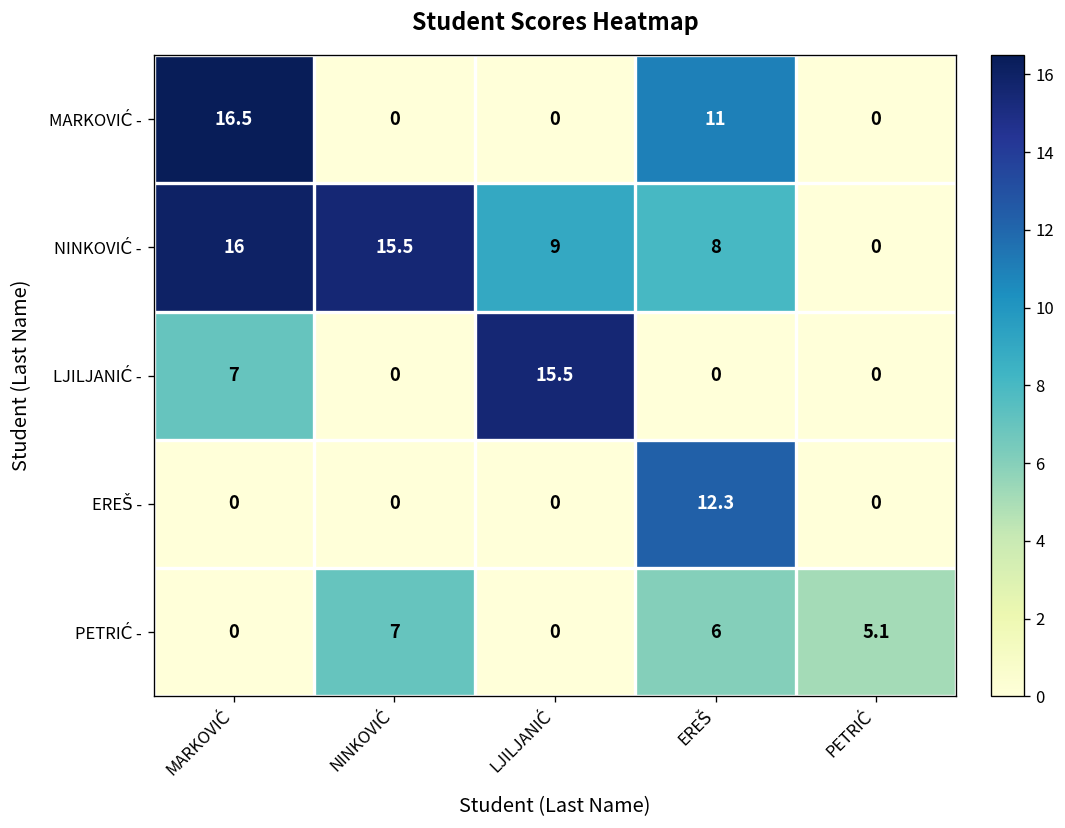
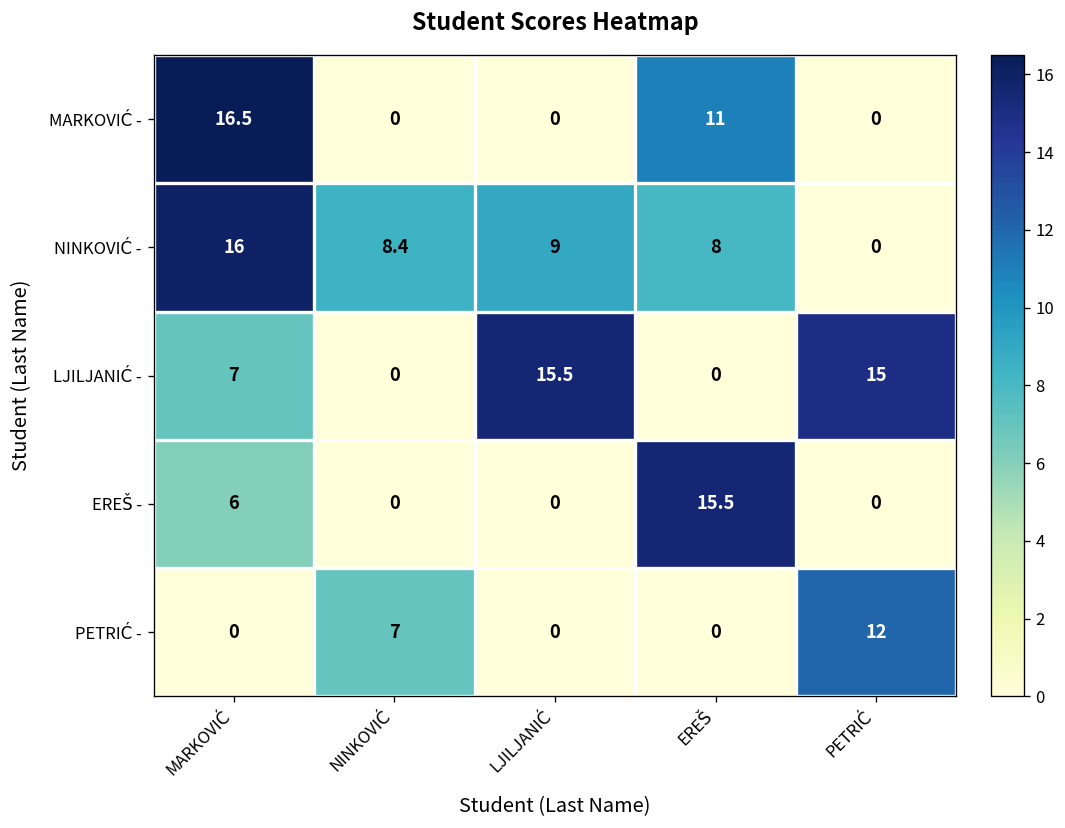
NINKOVIĆ -, NINKOVIĆ: 15.5 -> 8.4
LJILJANIĆ -, PETRIĆ: 0 -> 15
EREŠ -, MARKOVIĆ: 0 -> 6
EREŠ -, EREŠ: 12.3 -> 15.5
PETRIĆ -, EREŠ: 6 -> 0
PETRIĆ -, PETRIĆ: 5.1 -> 12
